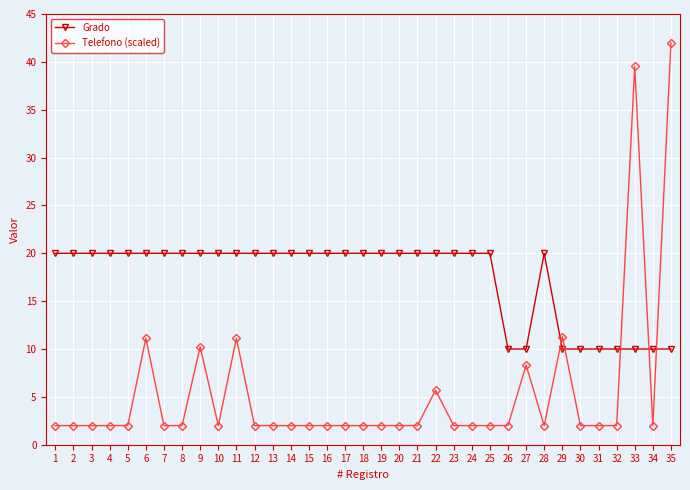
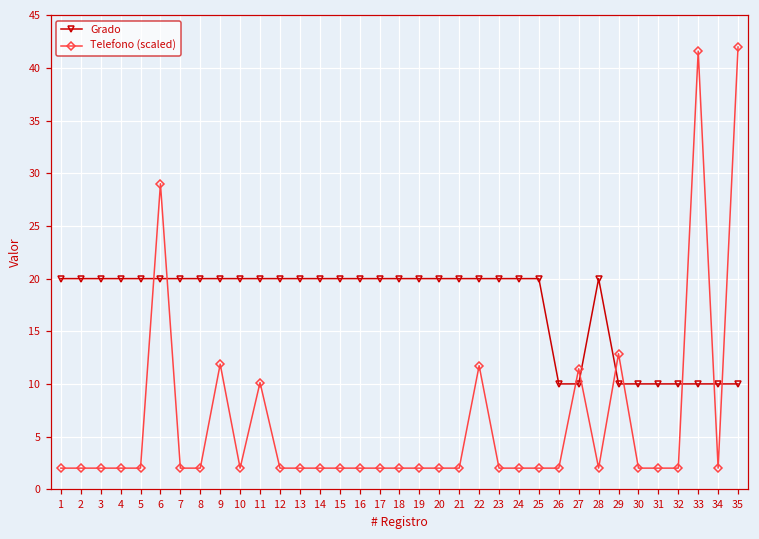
Telefono (scaled), 6: 11 -> 29
Telefono (scaled), 9: 10 -> 12
Telefono (scaled), 11: 11 -> 10
Telefono (scaled), 22: 6 -> 12
Telefono (scaled), 27: 8 -> 11
Telefono (scaled), 29: 11 -> 13
Telefono (scaled), 33: 40 -> 42
